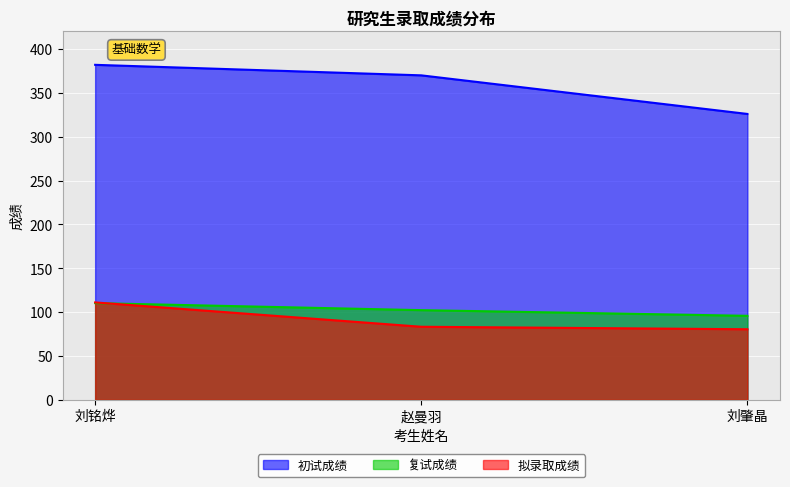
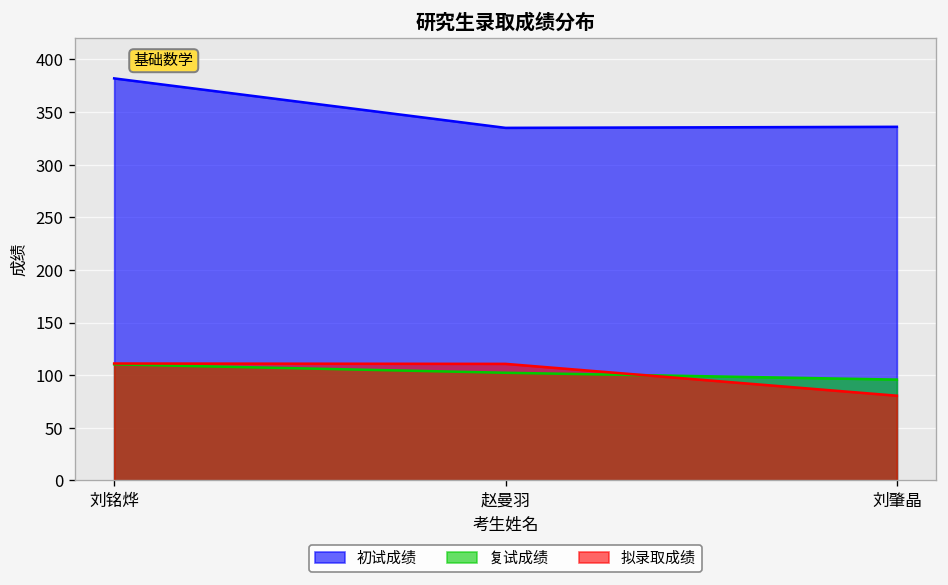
初试成绩, 赵曼羽: 370 -> 340
拟录取成绩, 赵曼羽: 80 -> 110
初试成绩, 刘肇晶: 330 -> 340
